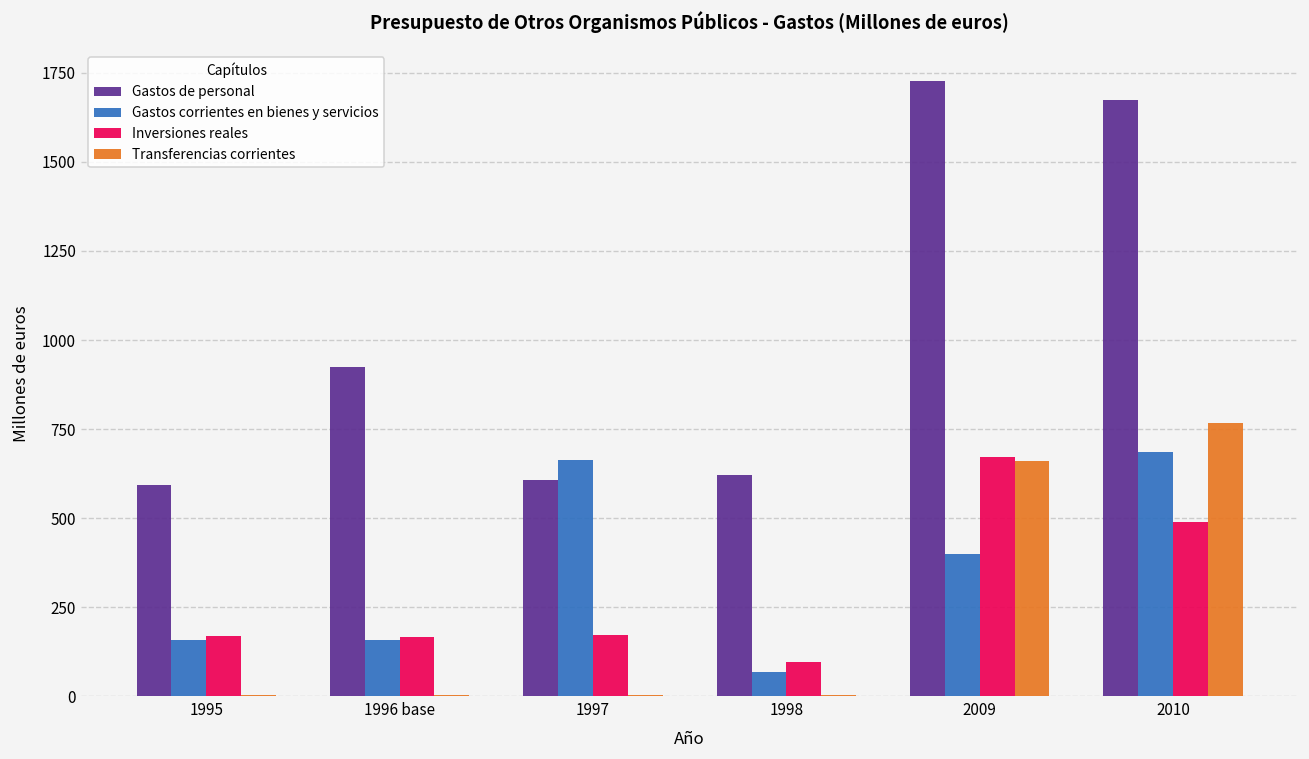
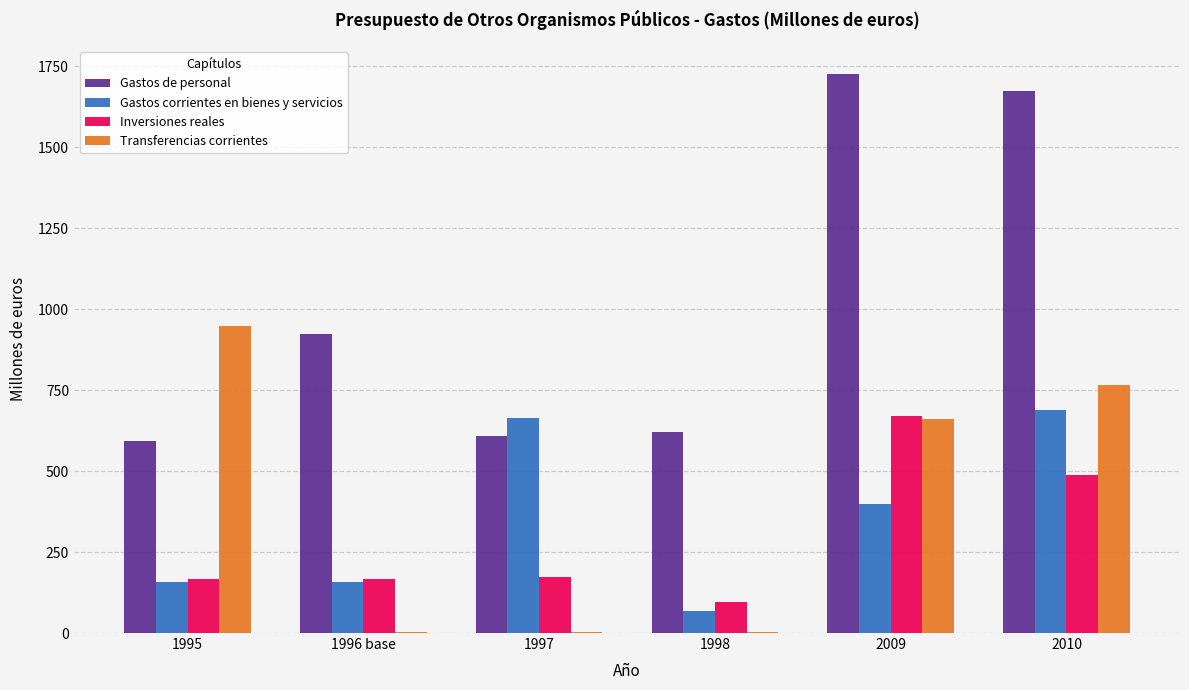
Transferencias corrientes, 1995: 0 -> 950
